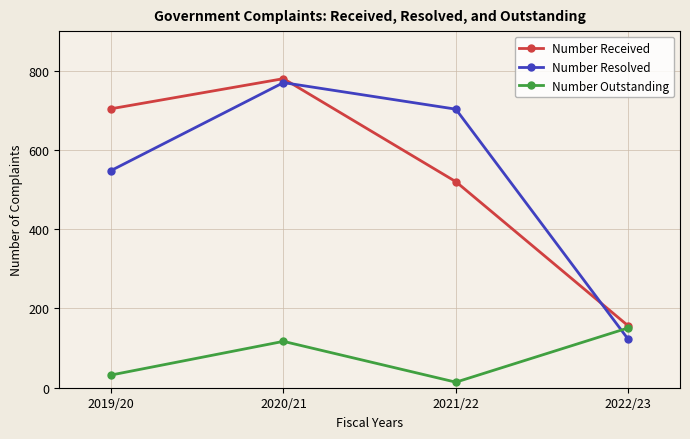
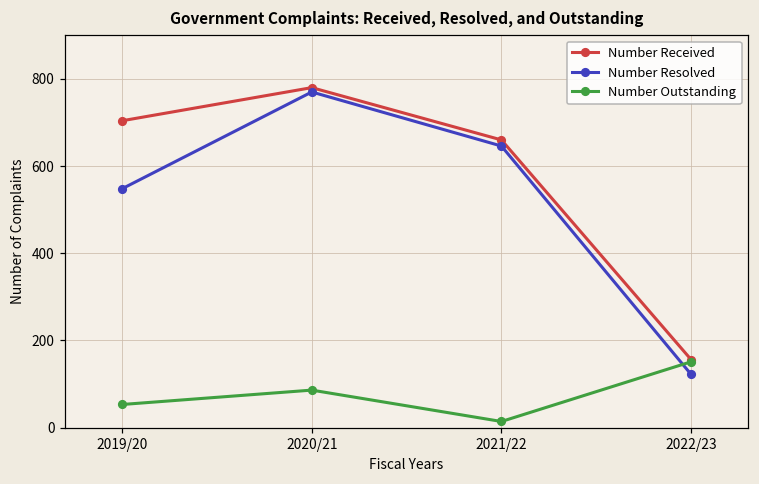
Number Outstanding, 2019/20: 30 -> 50
Number Outstanding, 2020/21: 120 -> 90
Number Received, 2021/22: 520 -> 660
Number Resolved, 2021/22: 700 -> 650
